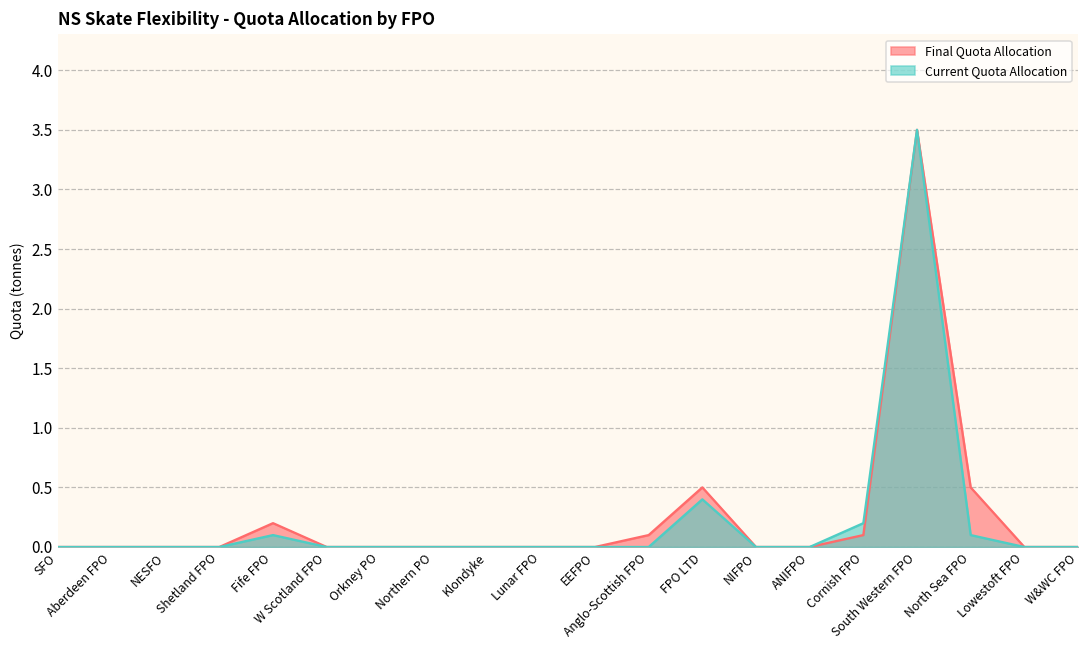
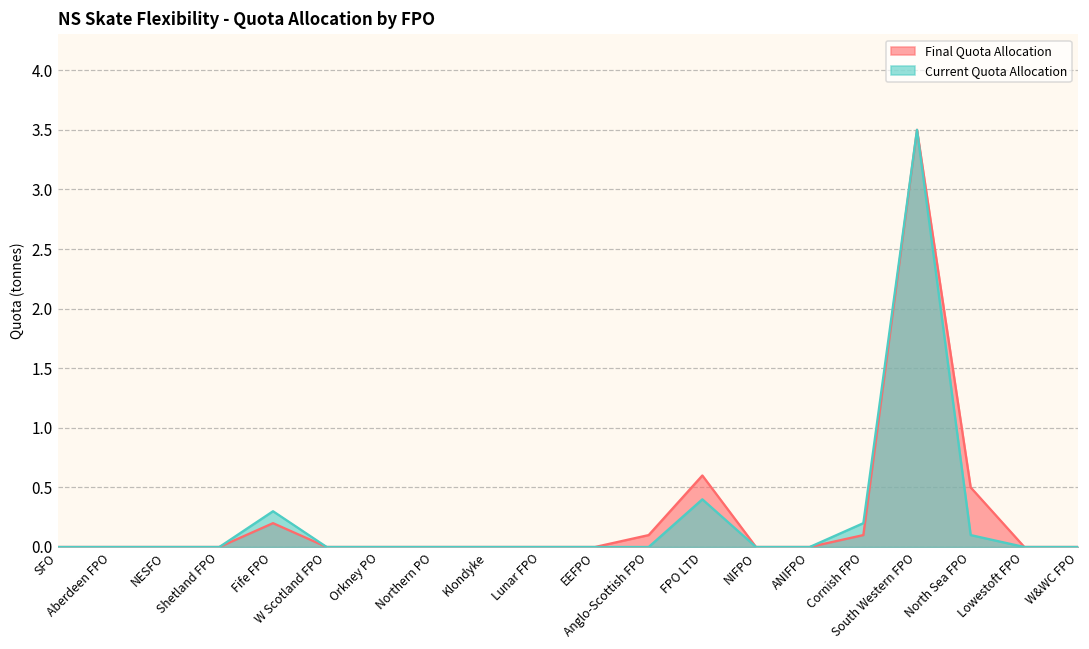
Current Quota Allocation, Fife FPO: 0.1 -> 0.3
Final Quota Allocation, FPO LTD: 0.5 -> 0.6
